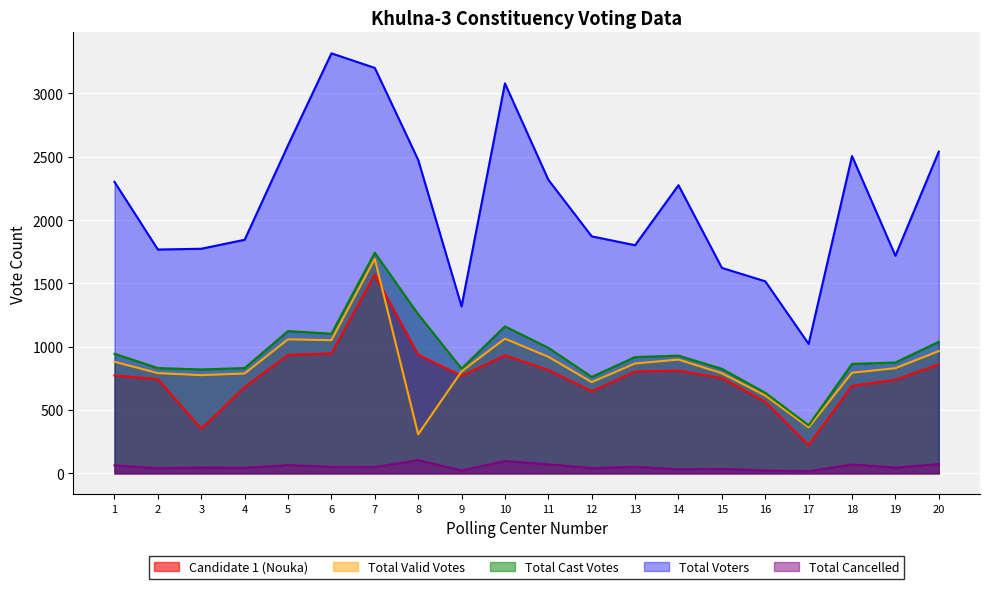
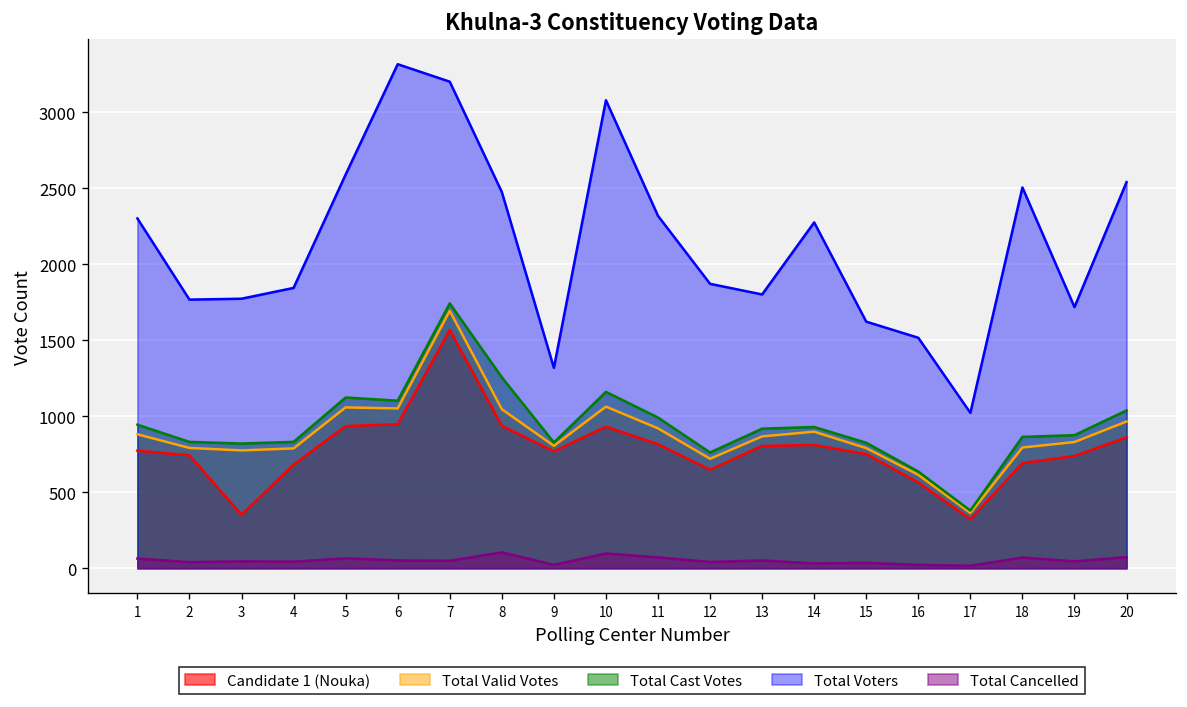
Total Valid Votes, 8: 310 -> 1050
Candidate 1 (Nouka), 17: 220 -> 320
